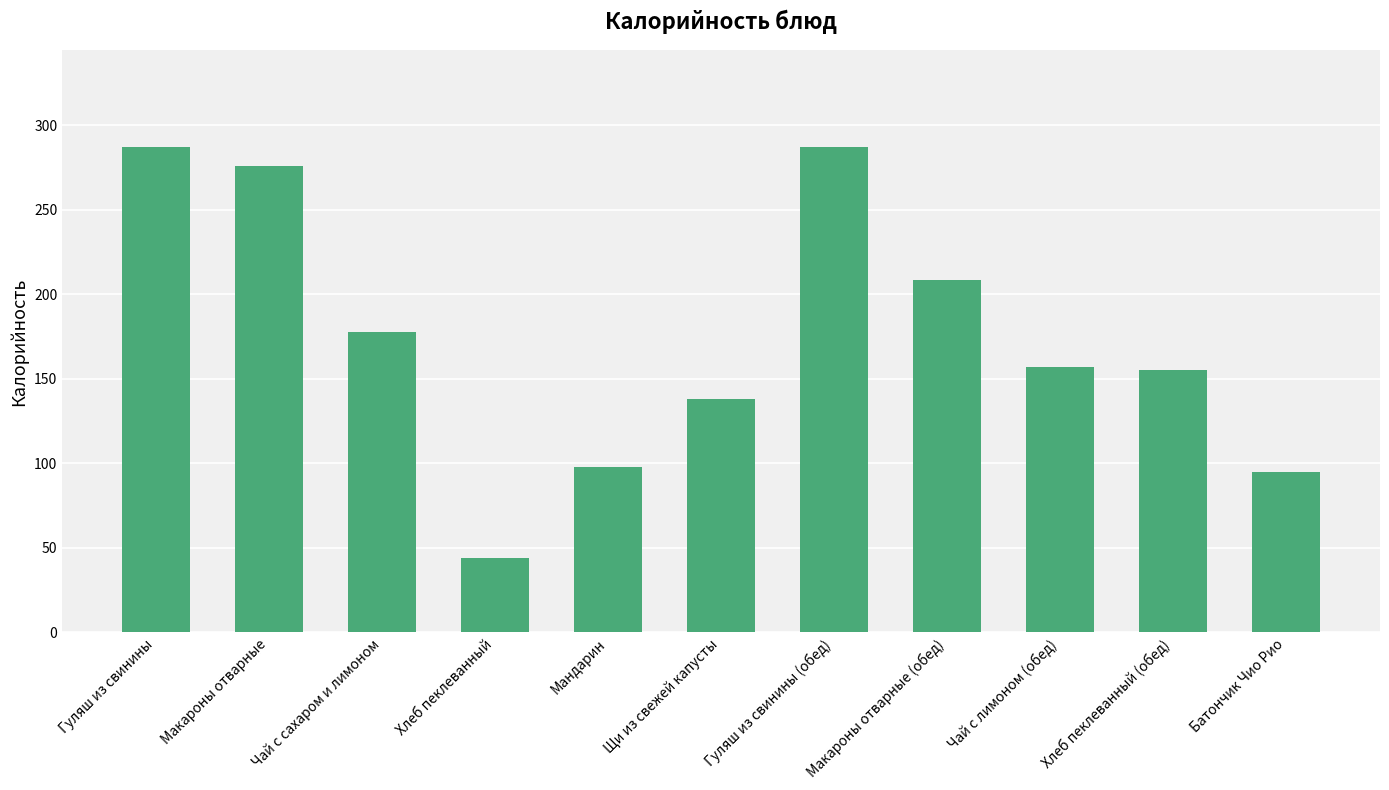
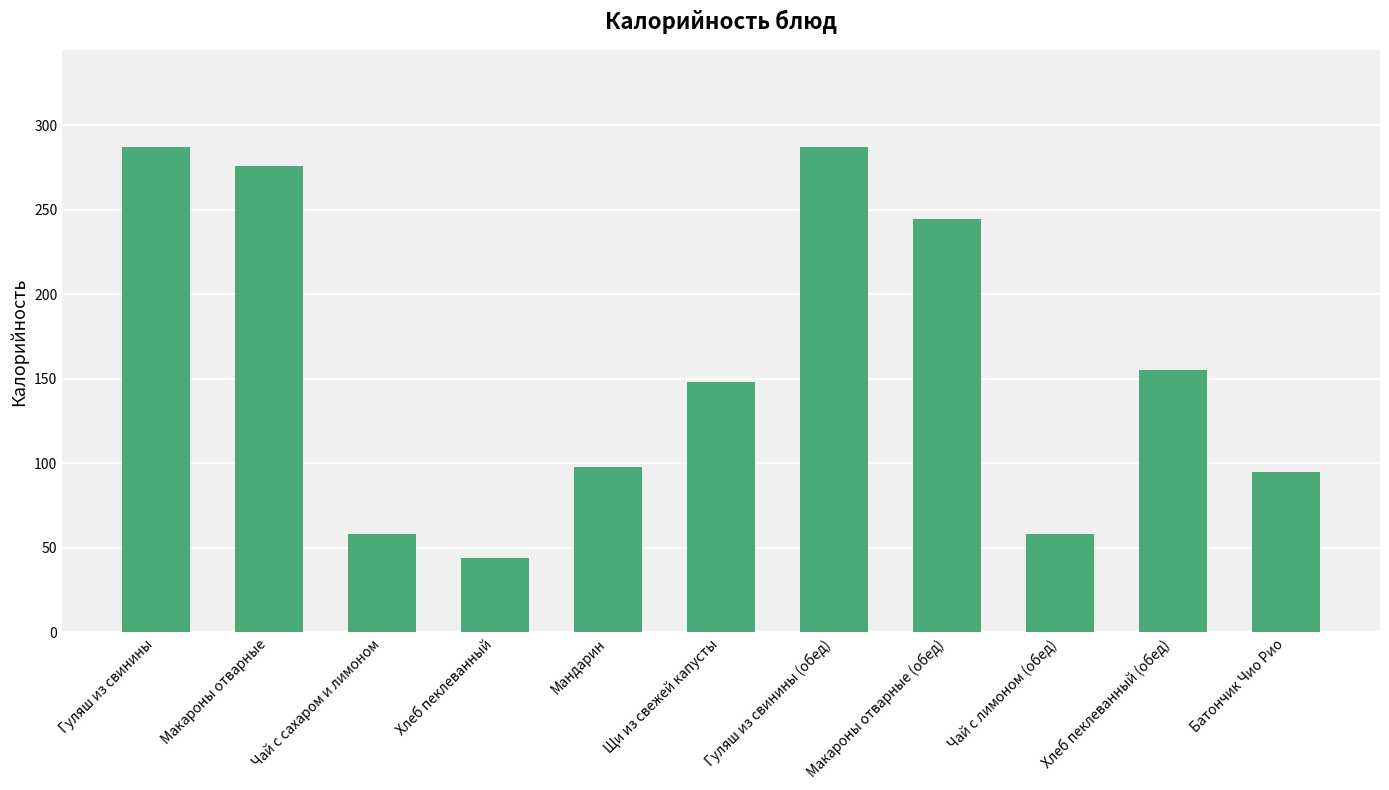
Чай с сахаром и лимоном: 178 -> 58
Щи из свежей капусты: 138 -> 148
Макароны отварные (обед): 209 -> 245
Чай с лимоном (обед): 157 -> 58
